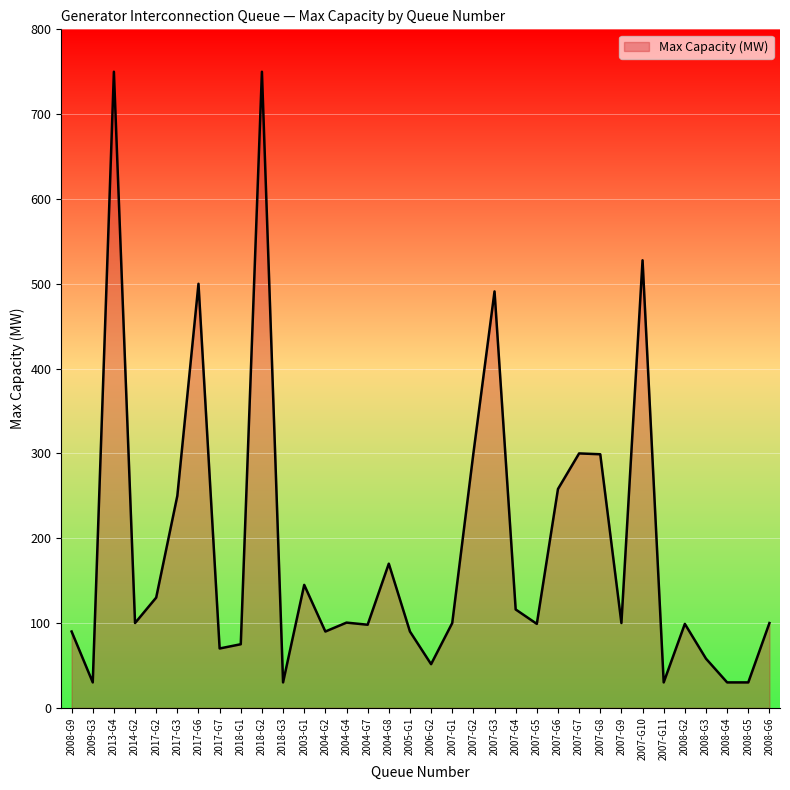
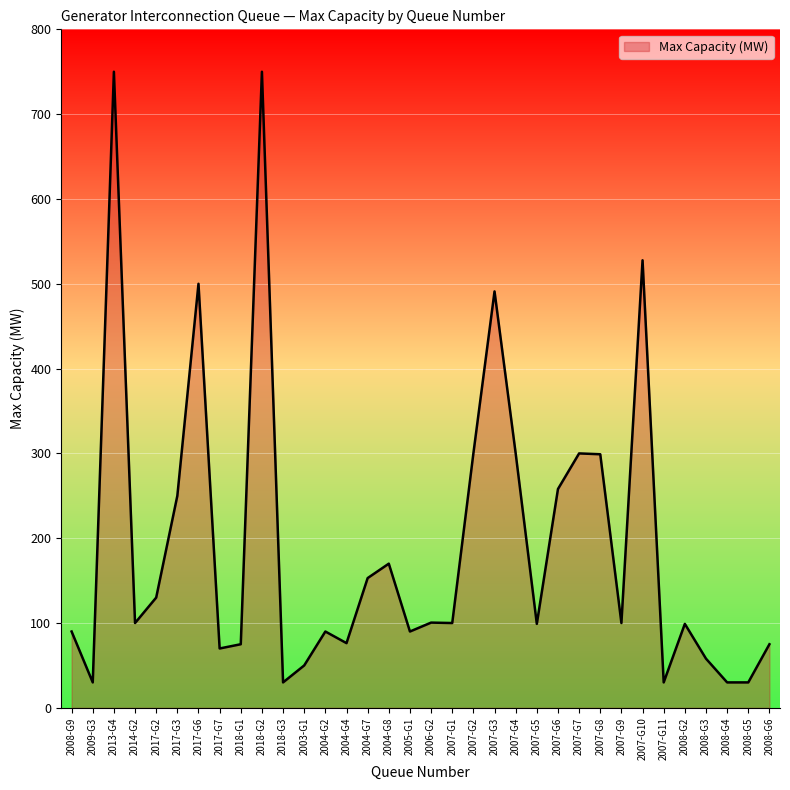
2003-G1: 150 -> 50
2004-G4: 100 -> 80
2004-G7: 100 -> 150
2006-G2: 50 -> 100
2007-G4: 120 -> 300
2008-G6: 100 -> 80
